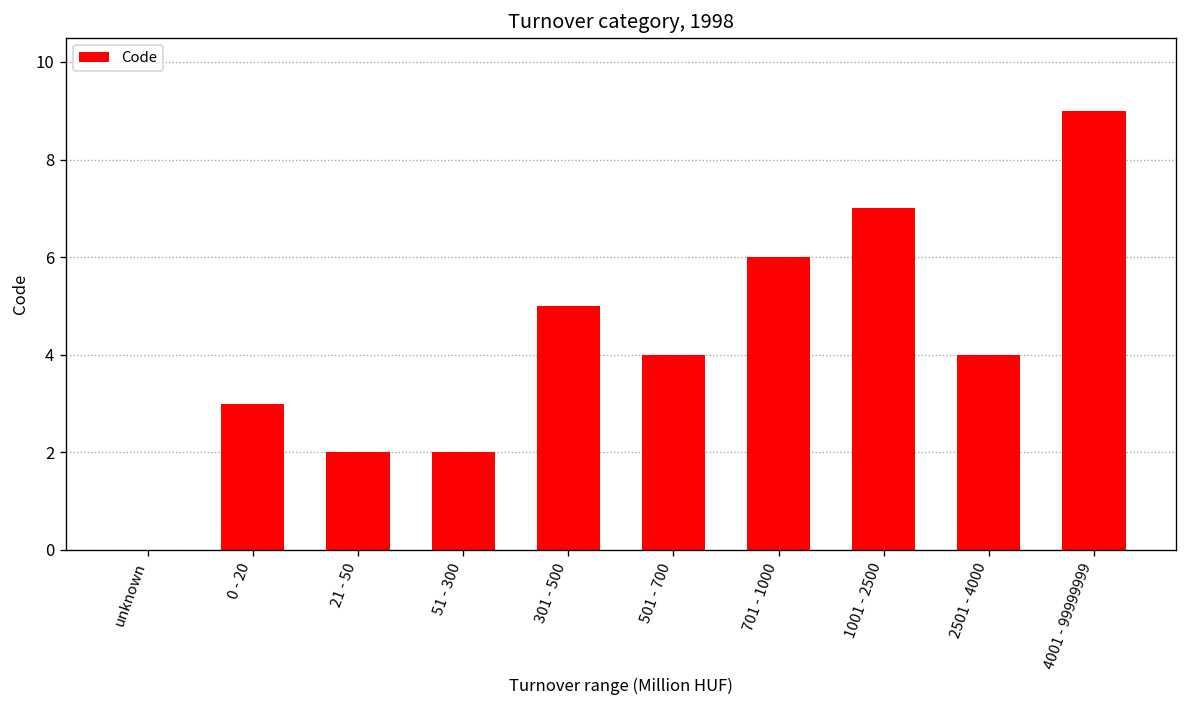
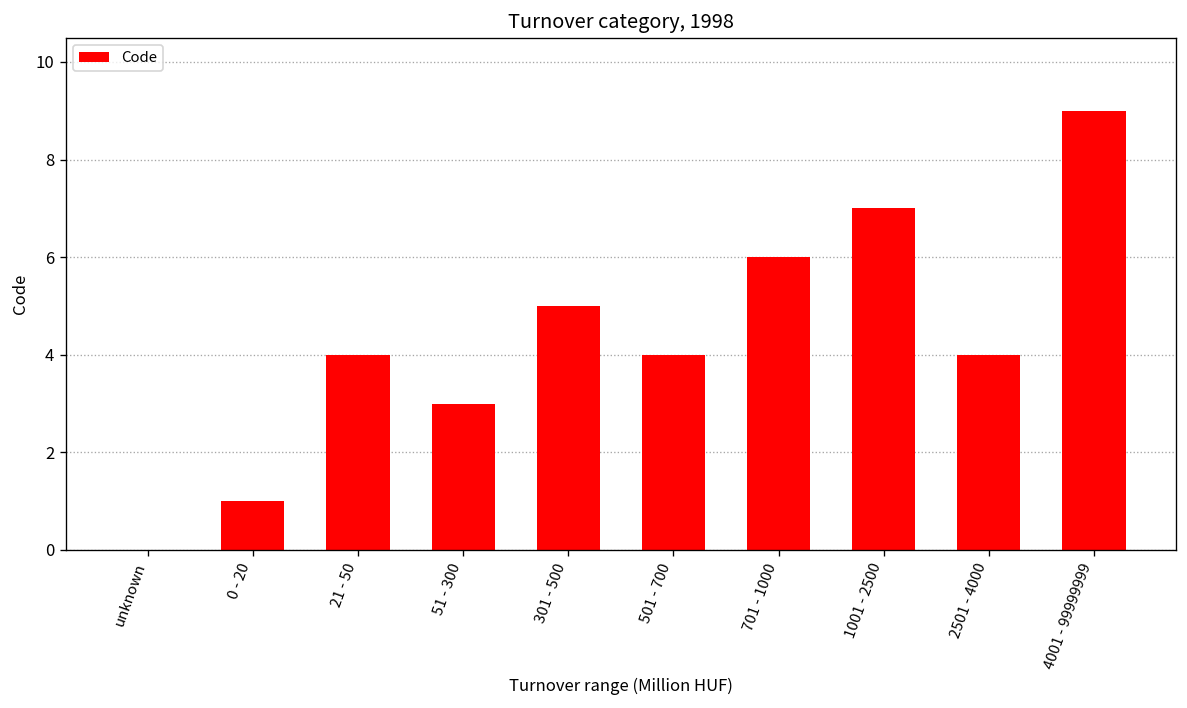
0 - 20: 3 -> 1
21 - 50: 2 -> 4
51 - 300: 2 -> 3
